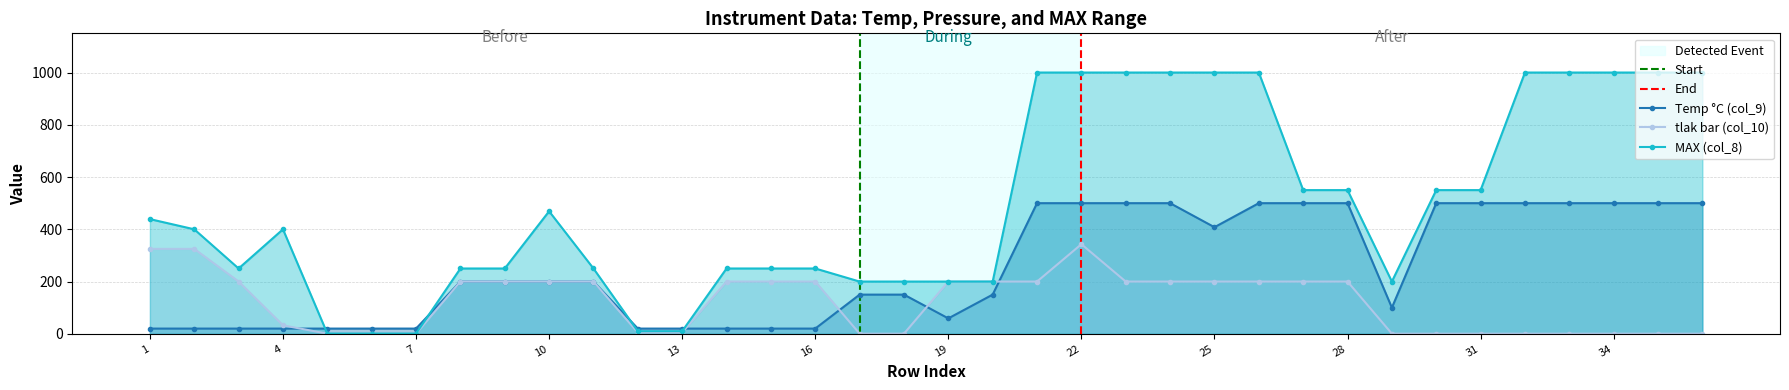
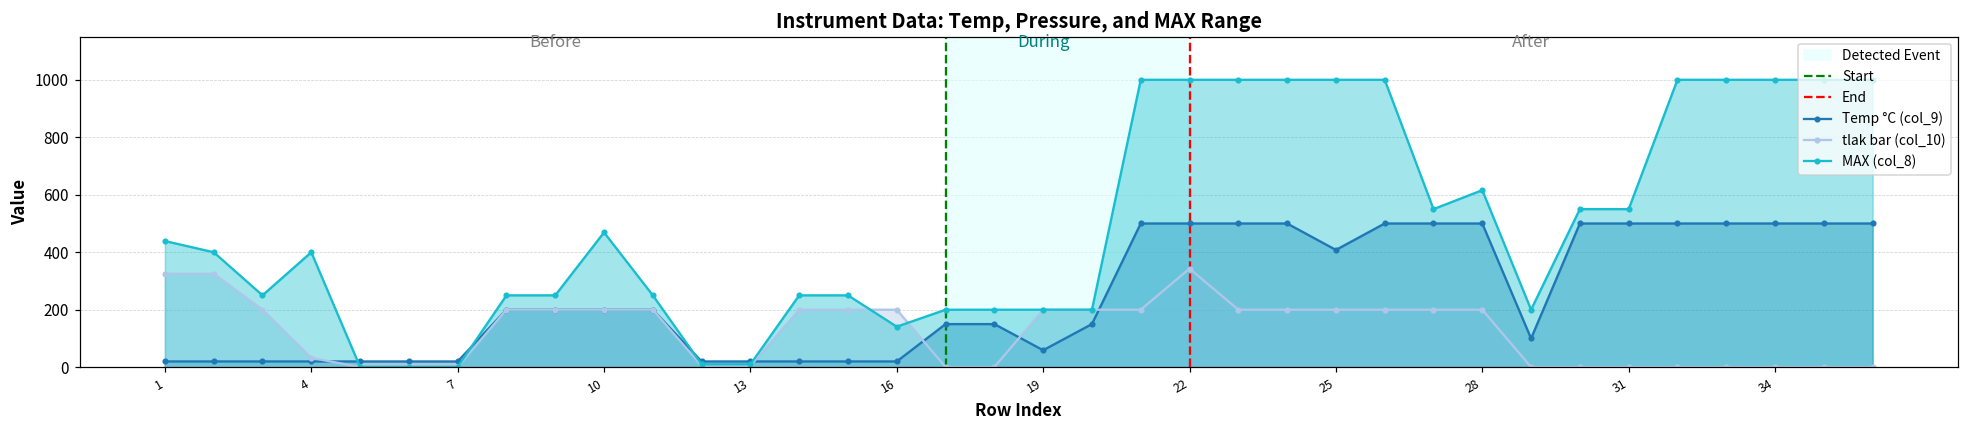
MAX (col_8), 16: 250 -> 140
MAX (col_8), 28: 550 -> 620
